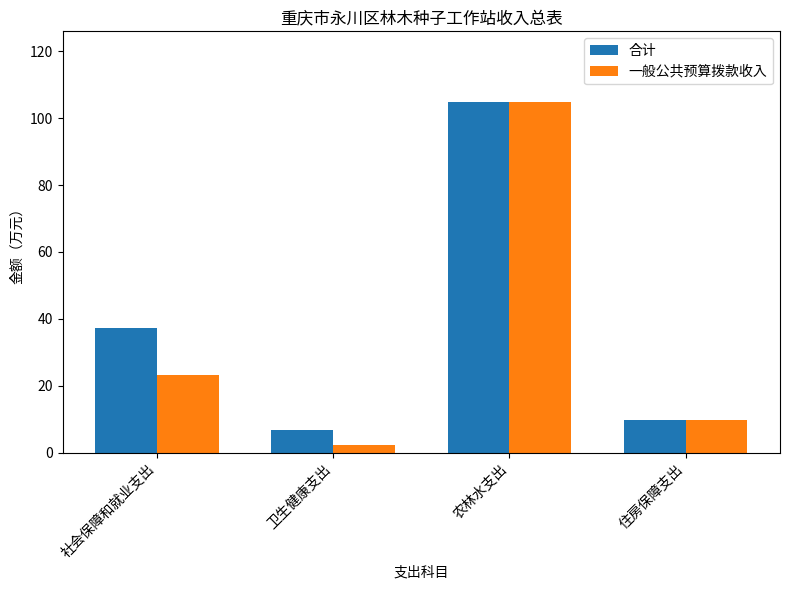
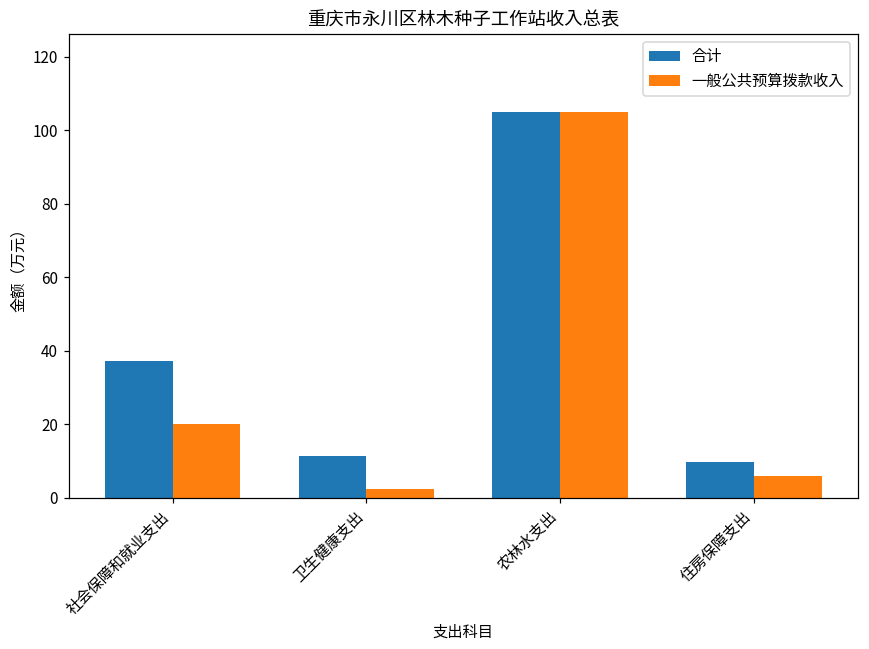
一般公共预算拨款收入, 社会保障和就业支出: 23 -> 20
合计, 卫生健康支出: 7 -> 11
一般公共预算拨款收入, 住房保障支出: 10 -> 6
